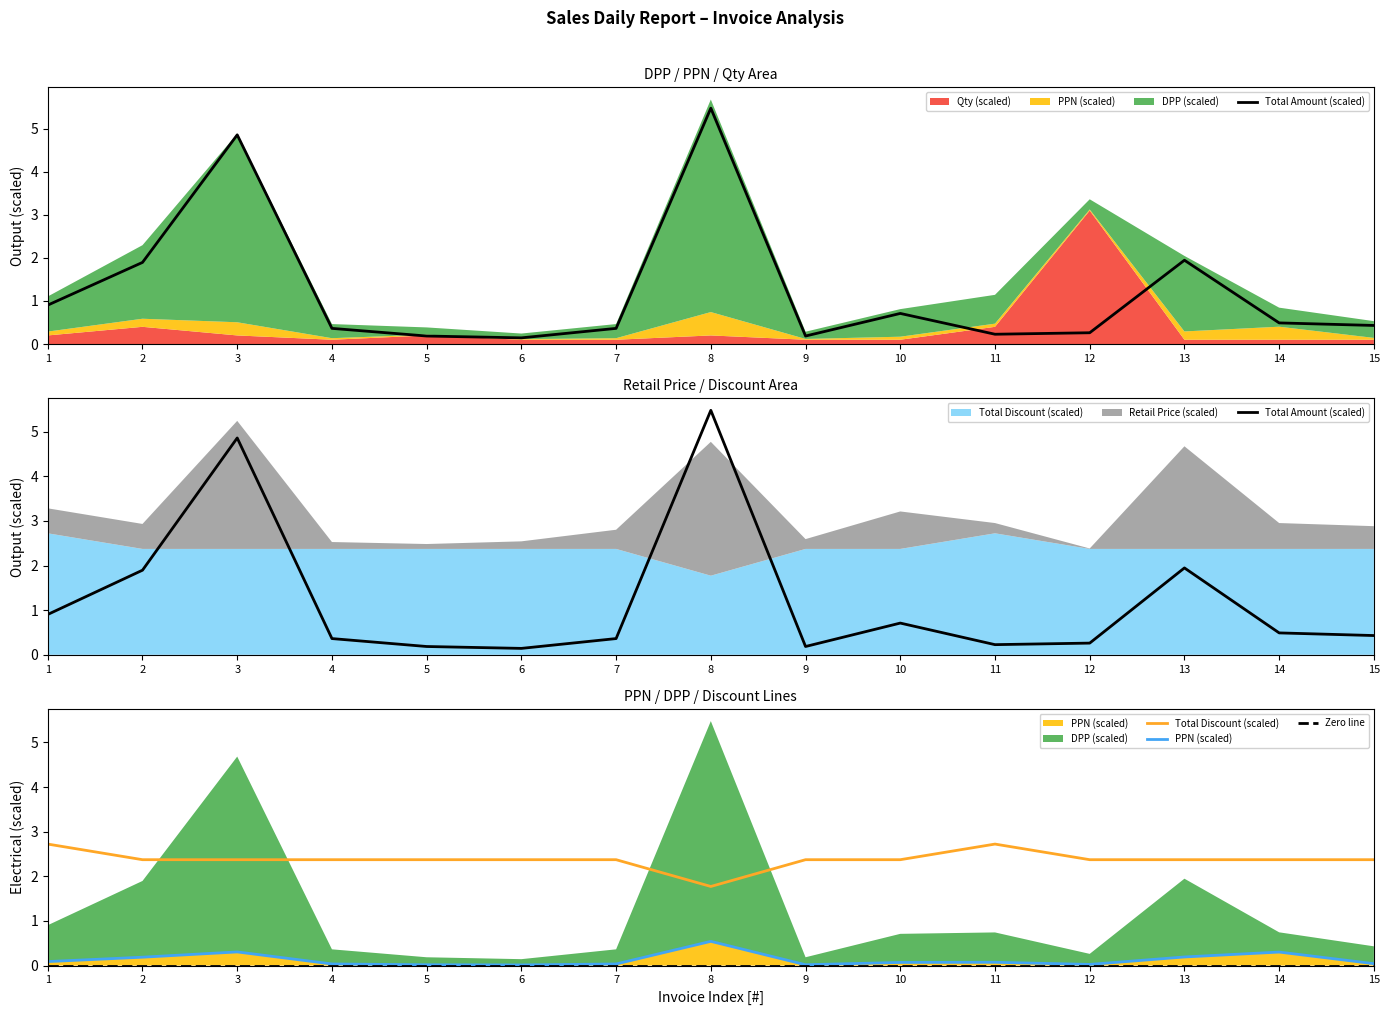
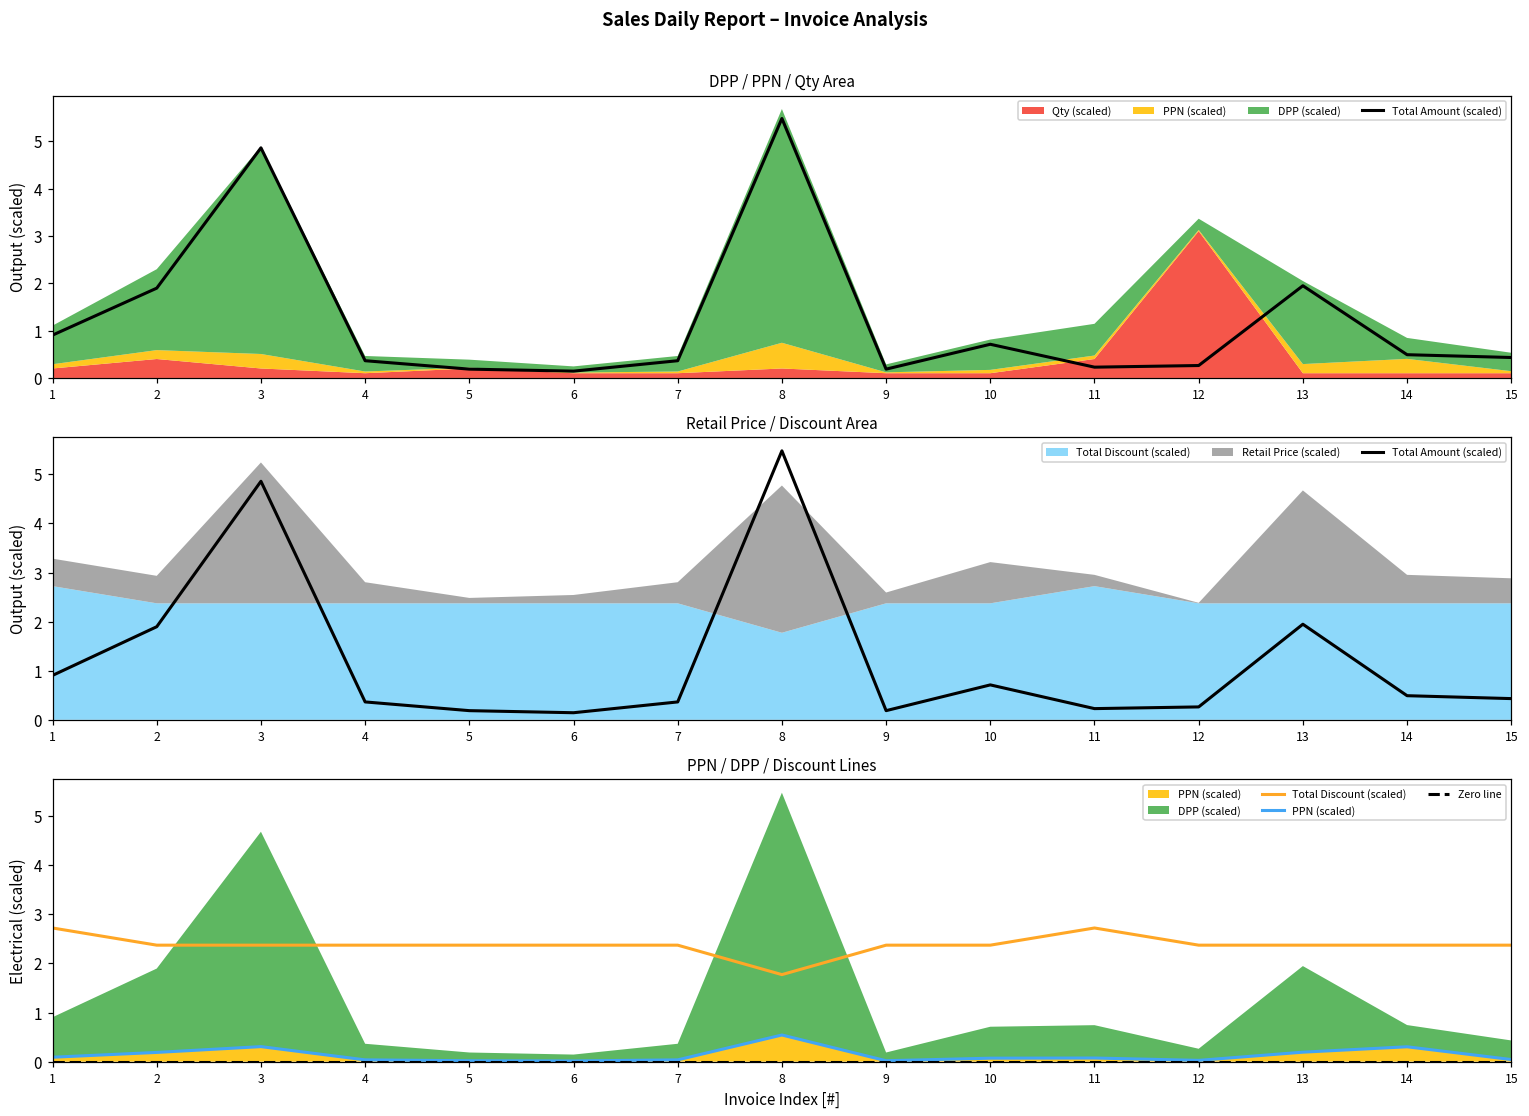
Retail Price / Discount Area, Retail Price (scaled), 4: 0.2 -> 0.4
